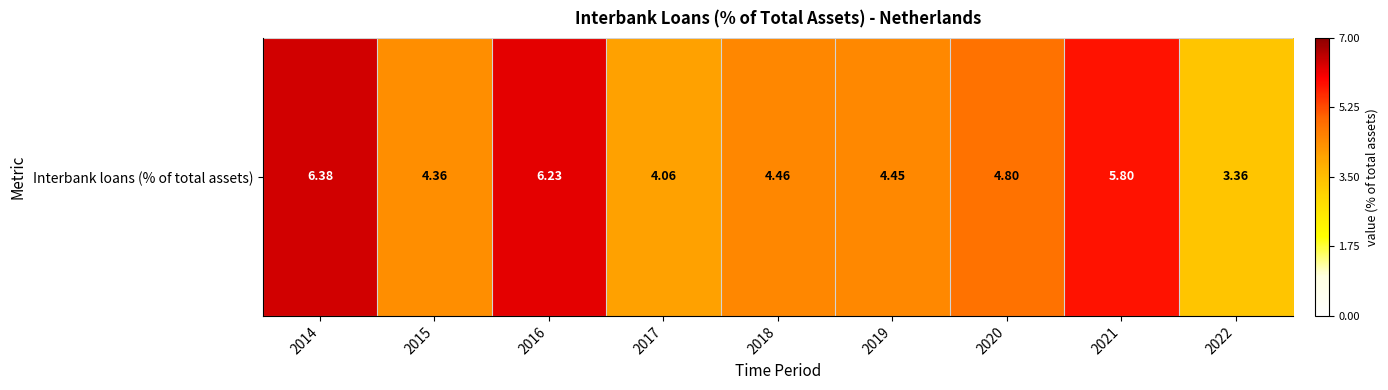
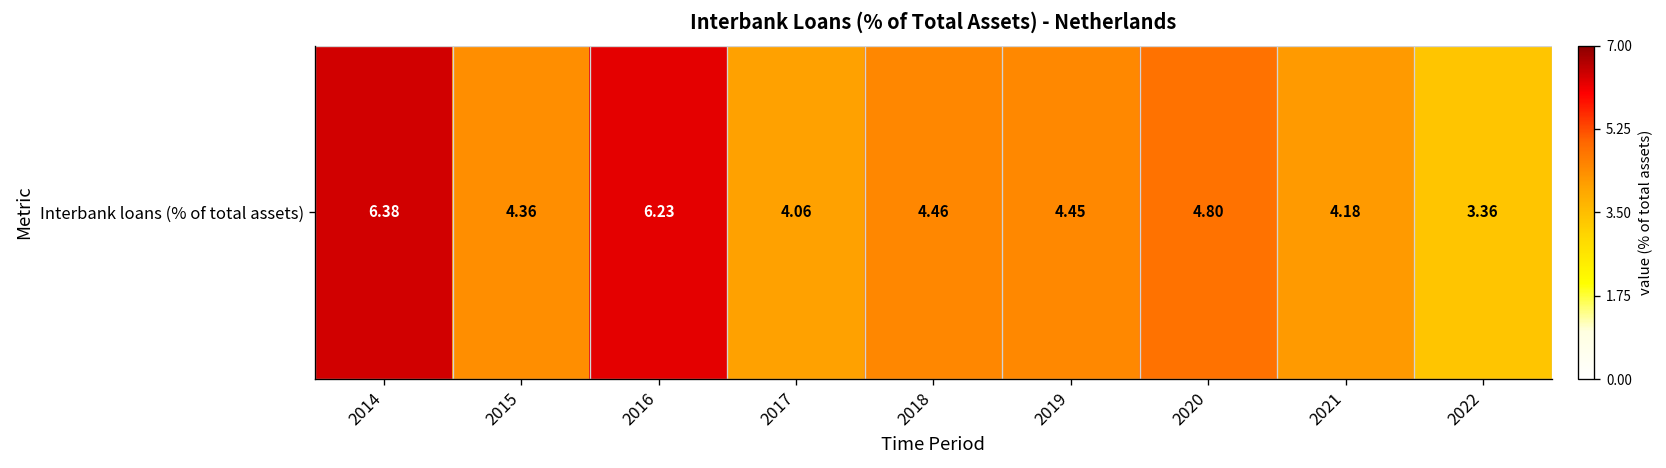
Interbank loans (% of total assets), 2021: 5.80 -> 4.18
